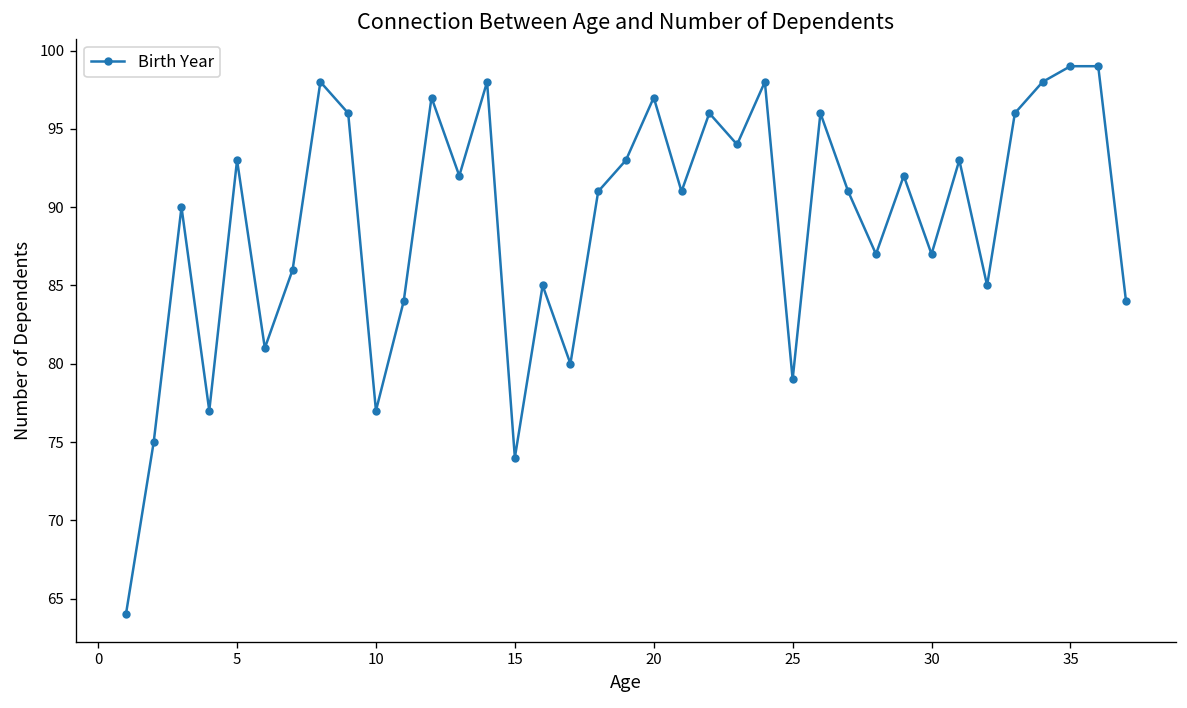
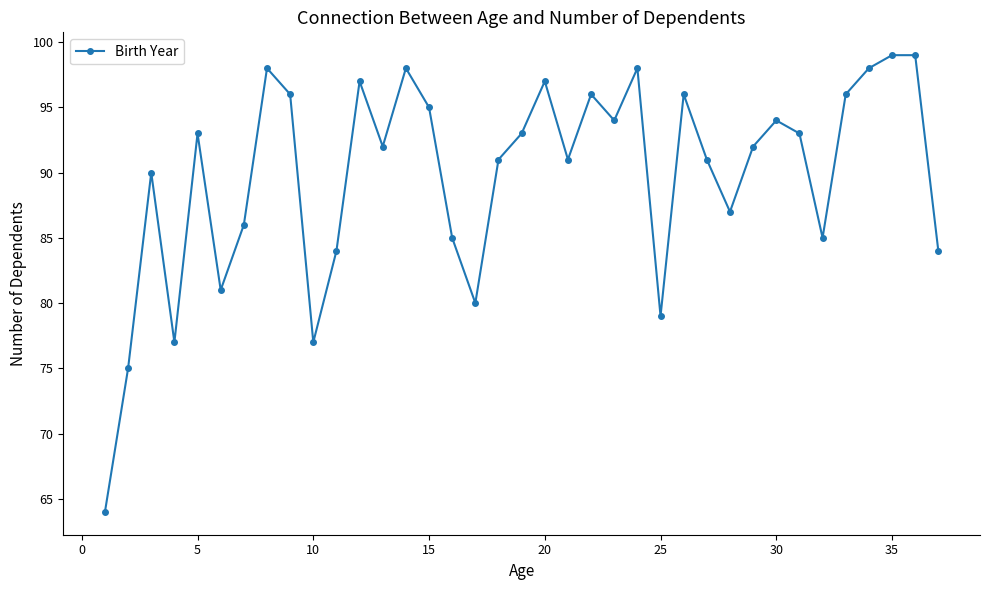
15: 74 -> 95
30: 87 -> 94
